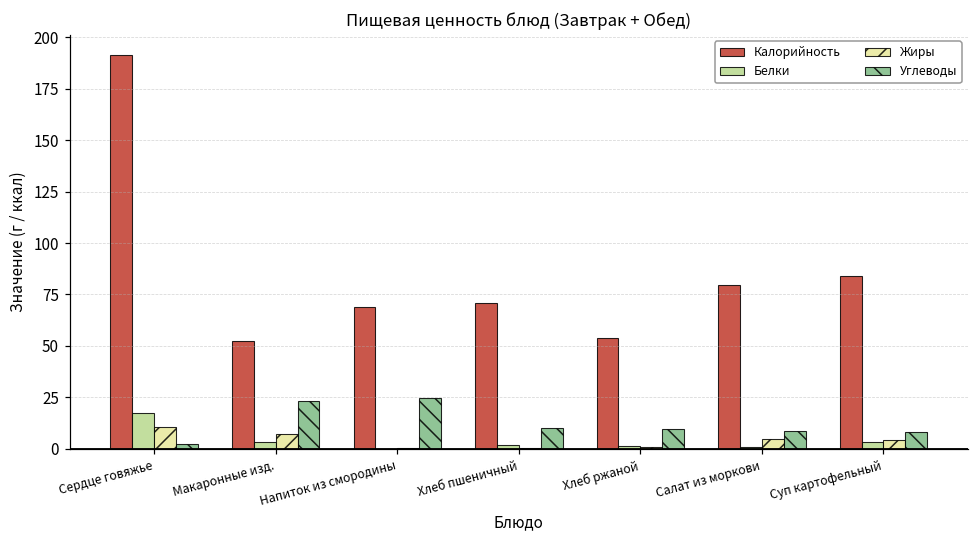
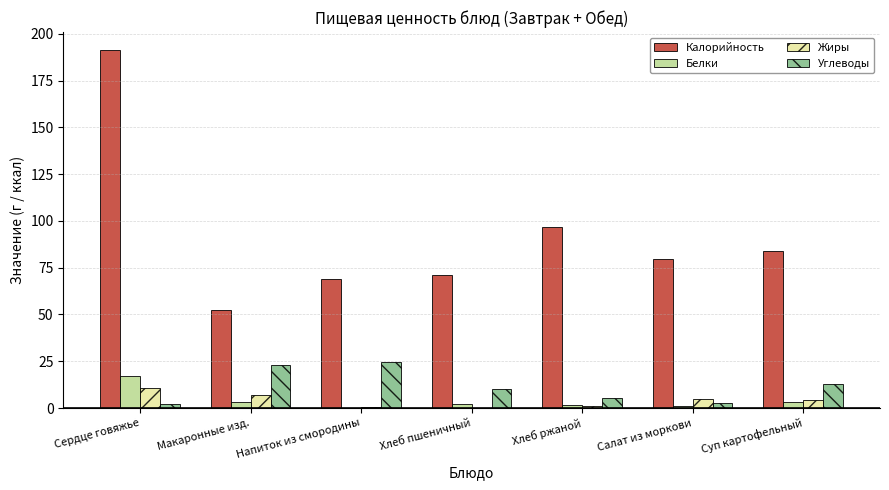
Калорийность, Хлеб ржаной: 54 -> 97
Углеводы, Хлеб ржаной: 10 -> 5
Углеводы, Салат из моркови: 9 -> 3
Углеводы, Суп картофельный: 8 -> 13
